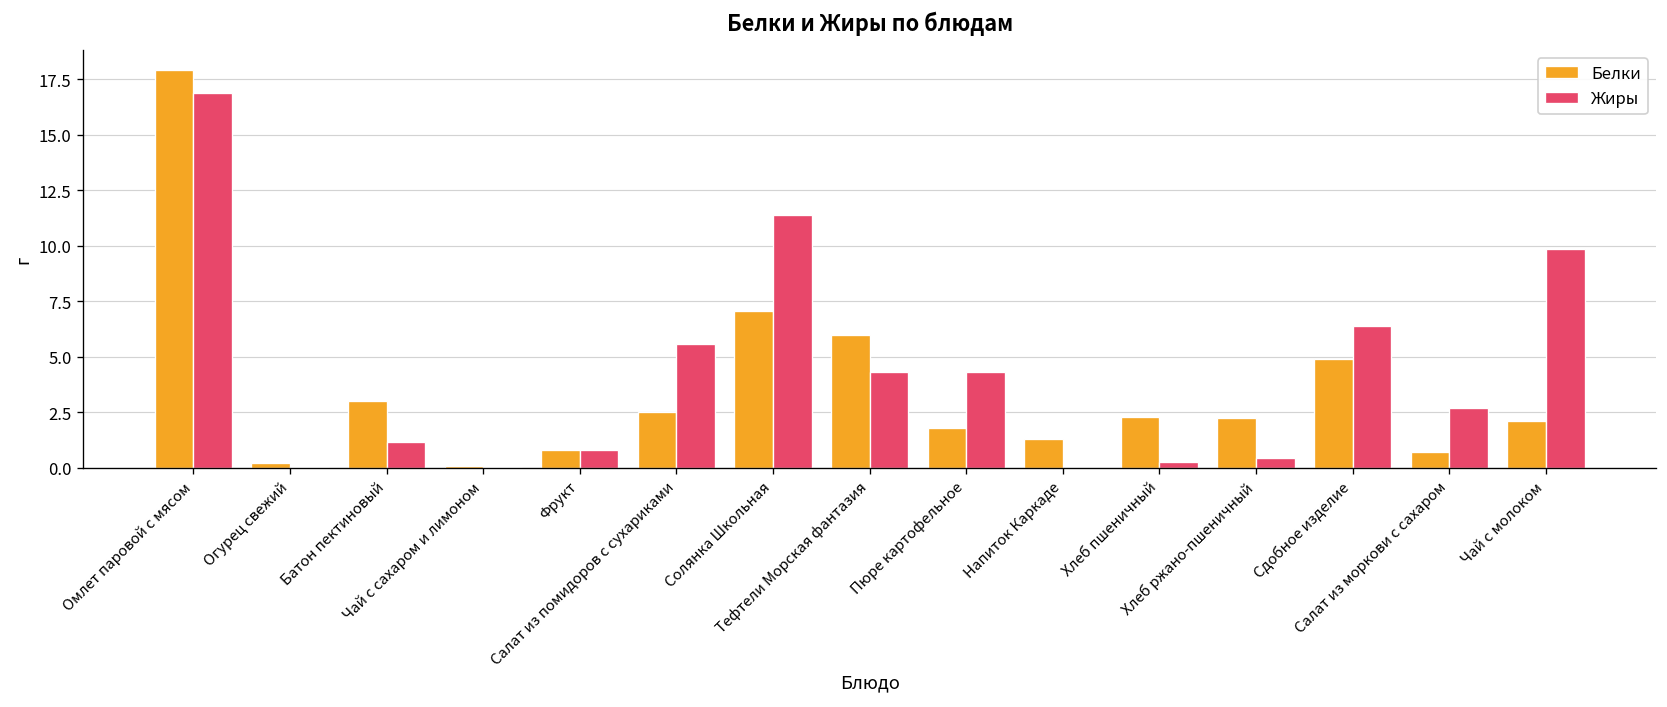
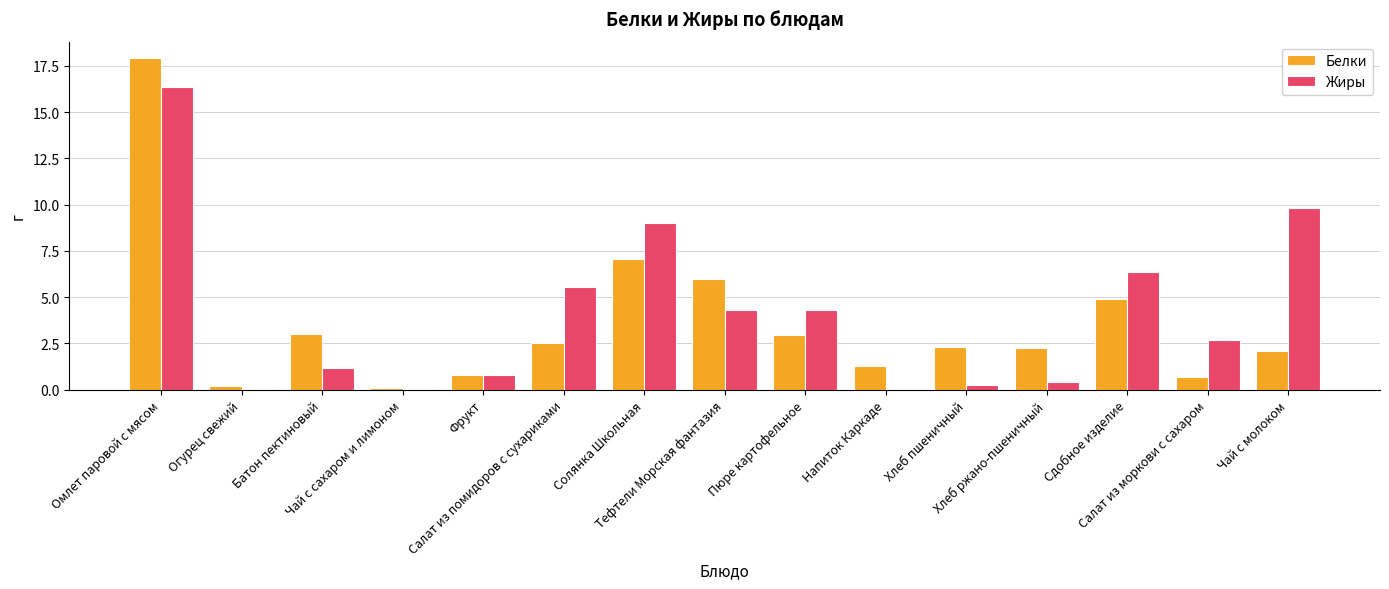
Жиры, Омлет паровой с мясом: 16.9 -> 16.4
Жиры, Солянка Школьная: 11.4 -> 9.0
Белки, Пюре картофельное: 1.8 -> 2.9
